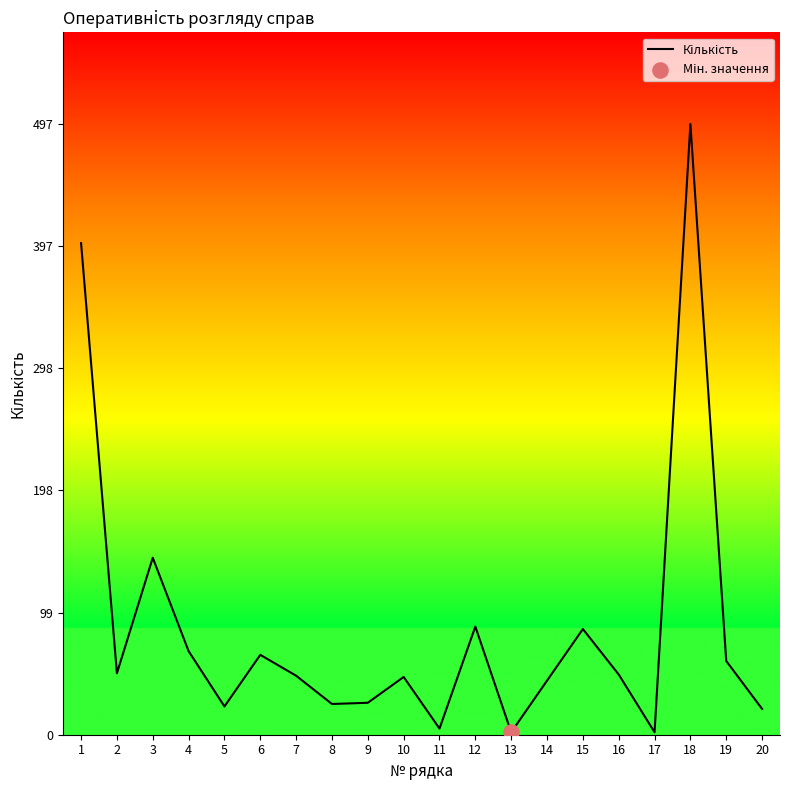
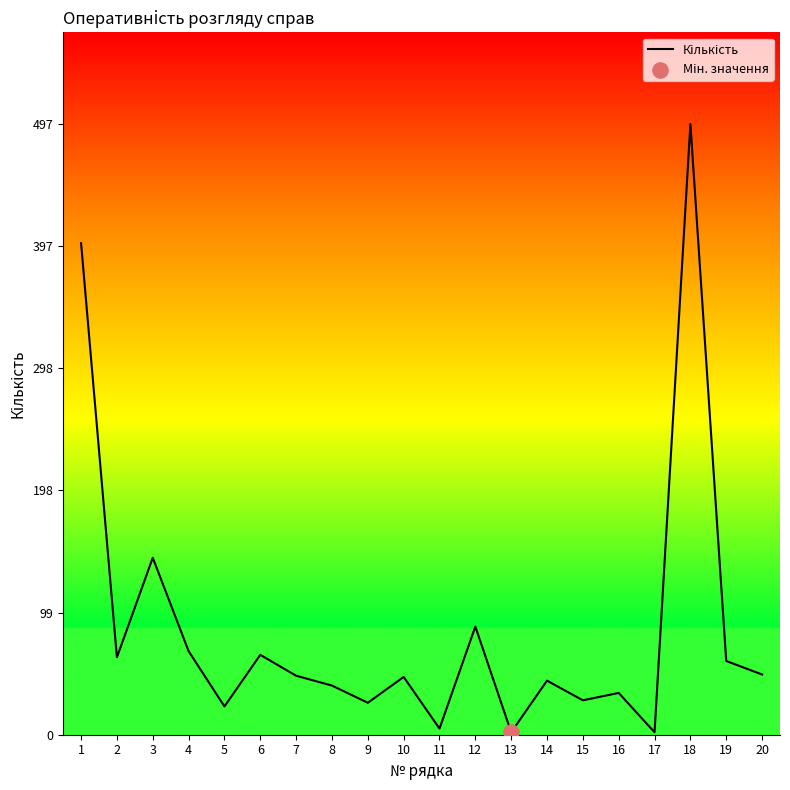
Кількість, 2: 50 -> 63
Кількість, 8: 25 -> 40
Кількість, 15: 86 -> 28
Кількість, 16: 49 -> 34
Кількість, 20: 21 -> 49
